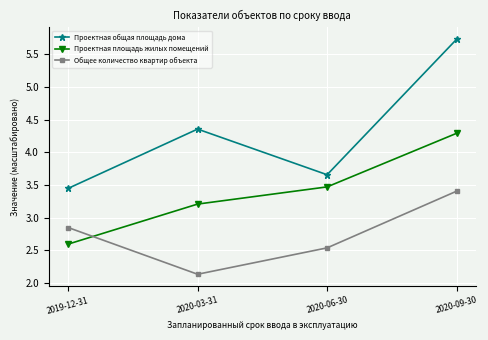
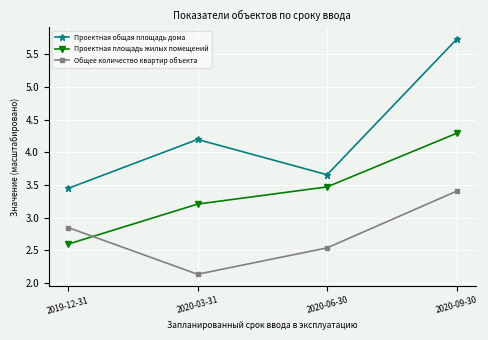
Проектная общая площадь дома, 2020-03-31: 4.4 -> 4.2
